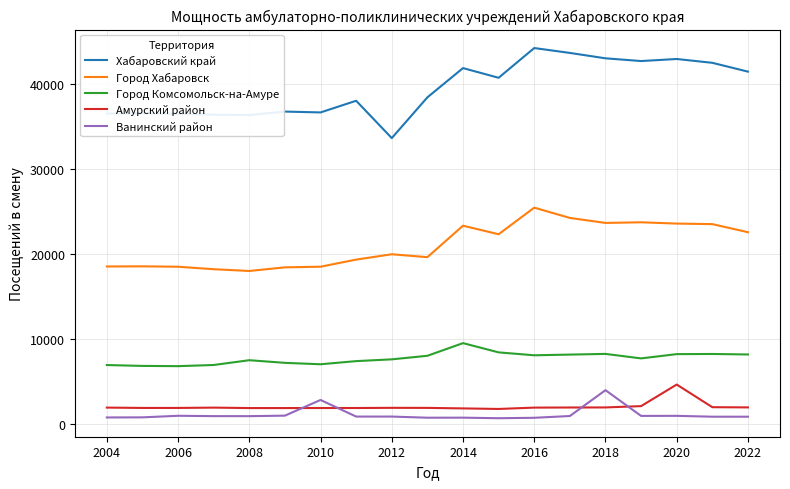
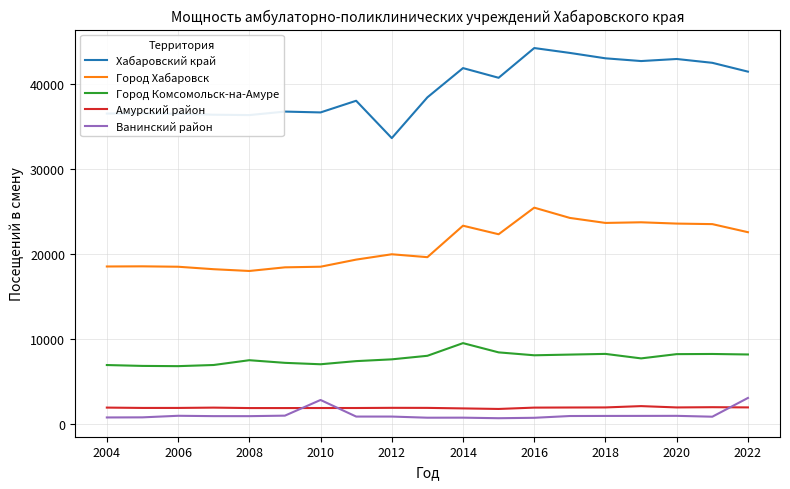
Ванинский район, 2018: 4000 -> 1000
Амурский район, 2020: 5000 -> 2000
Ванинский район, 2022: 1000 -> 3000
